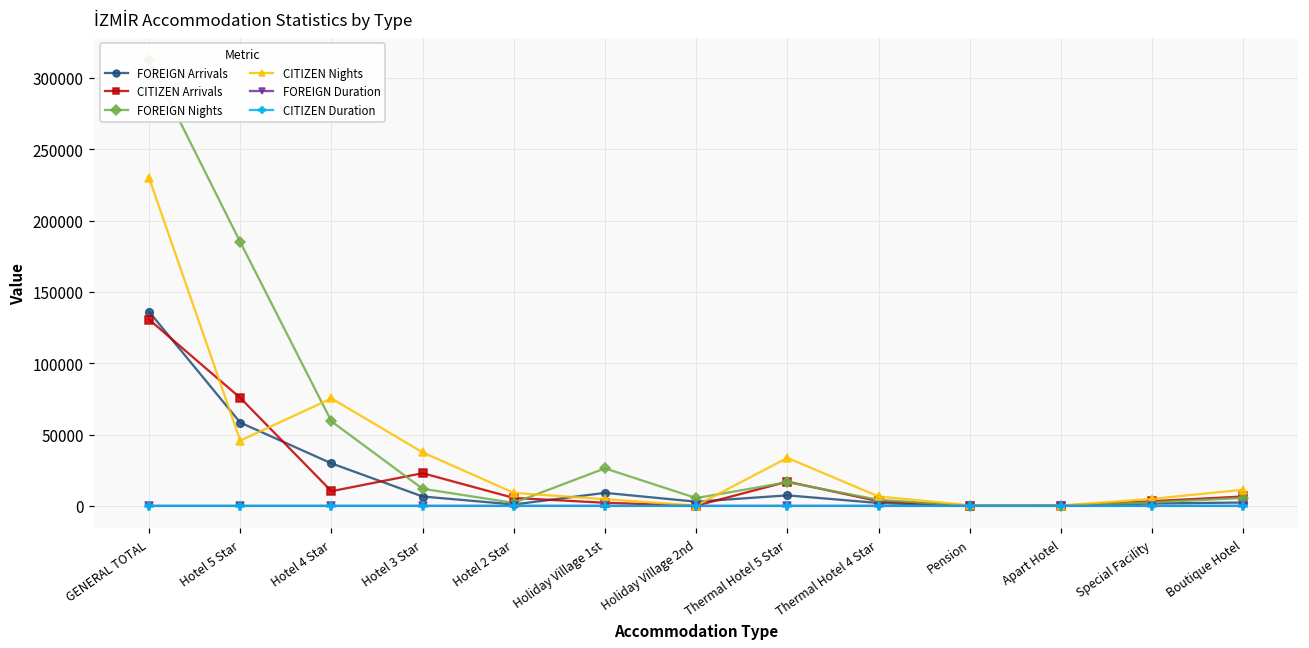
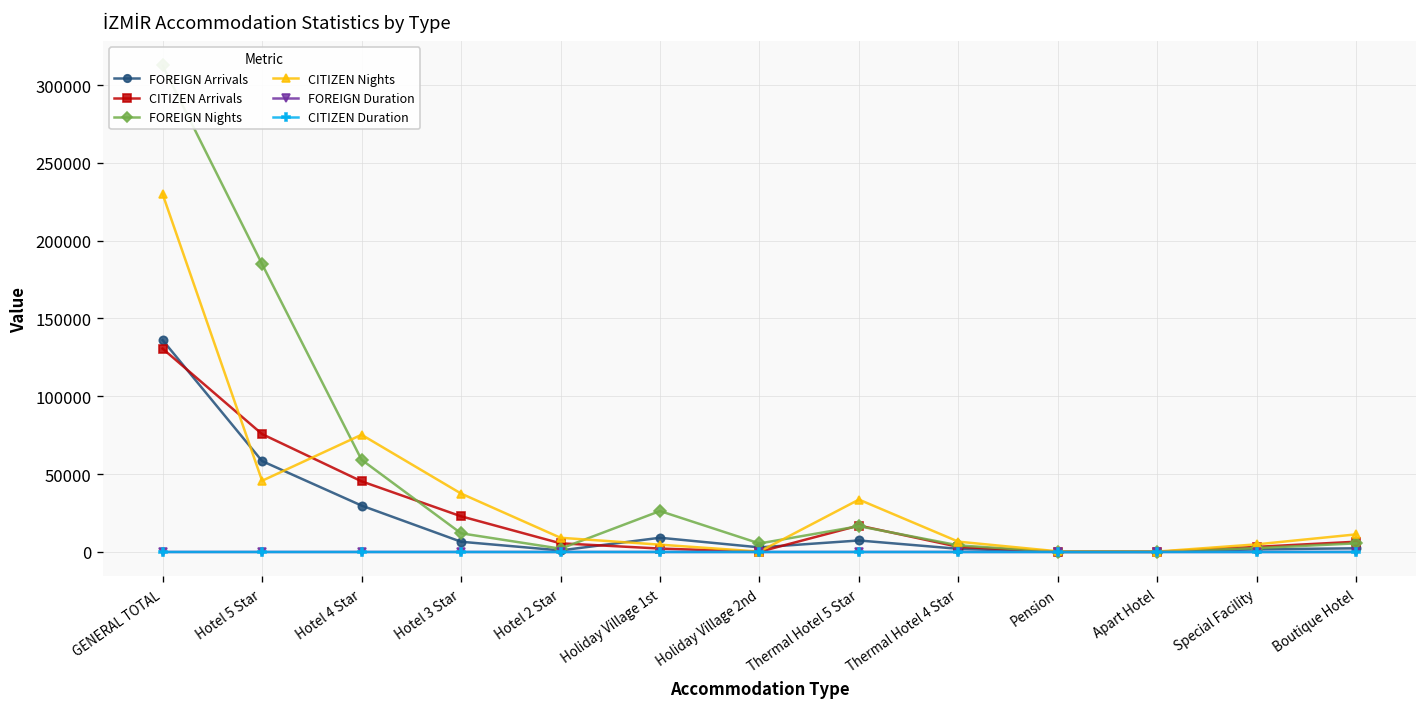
CITIZEN Arrivals, Hotel 4 Star: 10000 -> 45000
